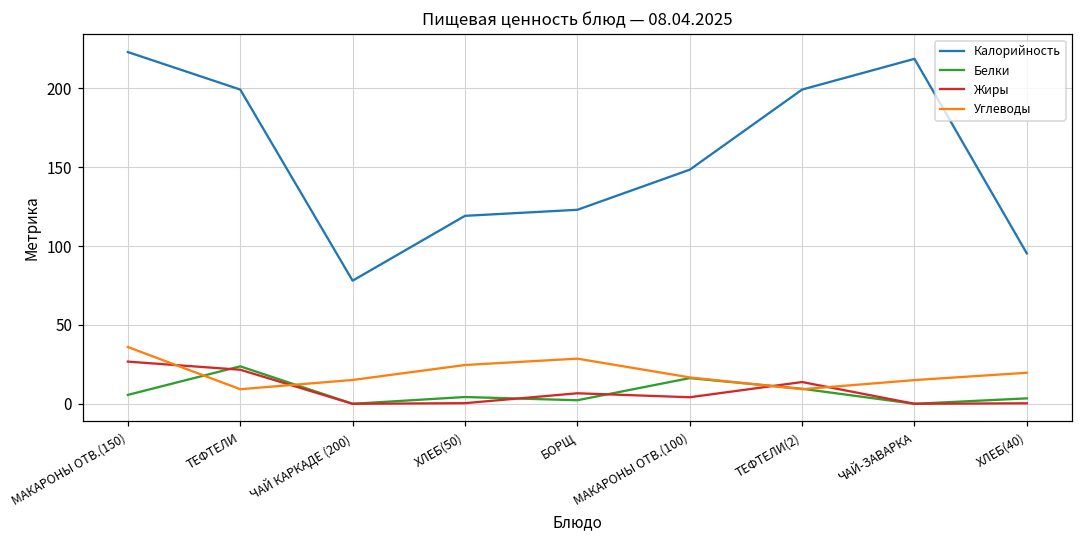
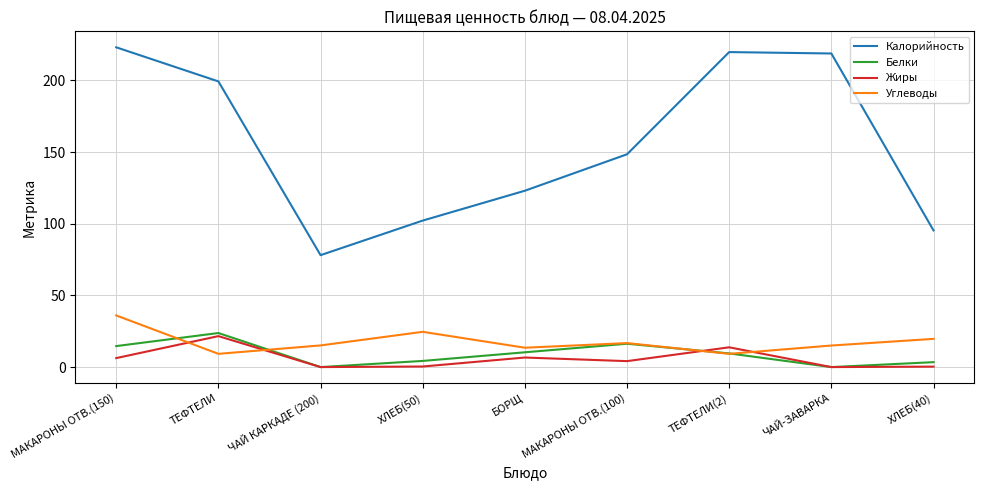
Белки, МАКАРОНЫ ОТВ.(150): 6 -> 15
Жиры, МАКАРОНЫ ОТВ.(150): 27 -> 6
Калорийность, ХЛЕБ(50): 119 -> 102
Белки, БОРЩ: 2 -> 10
Углеводы, БОРЩ: 29 -> 14
Калорийность, ТЕФТЕЛИ(2): 199 -> 220
